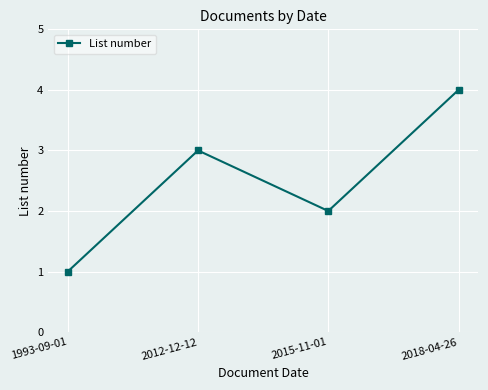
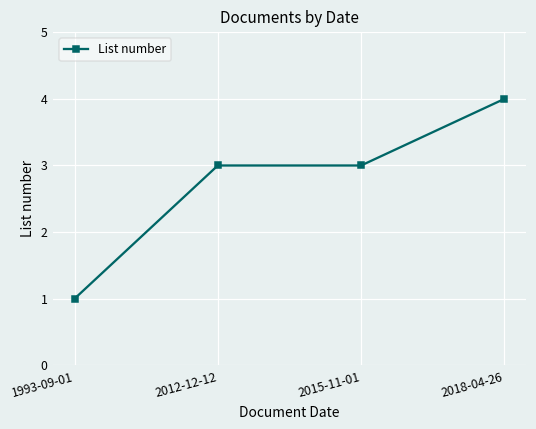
2015-11-01: 2 -> 3
